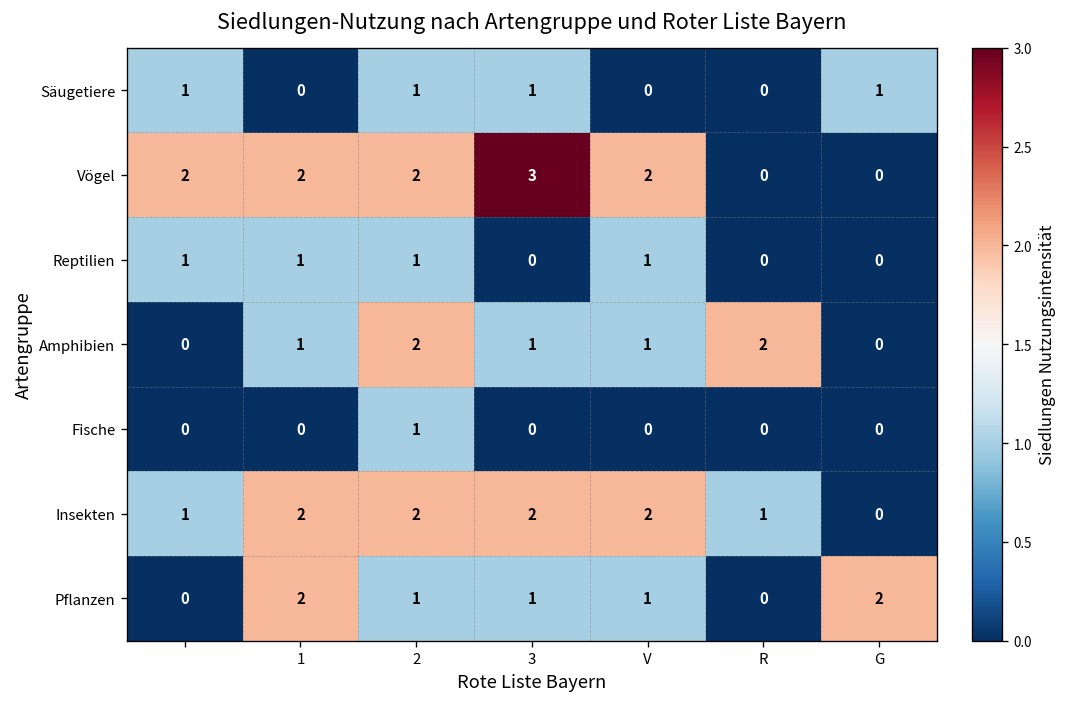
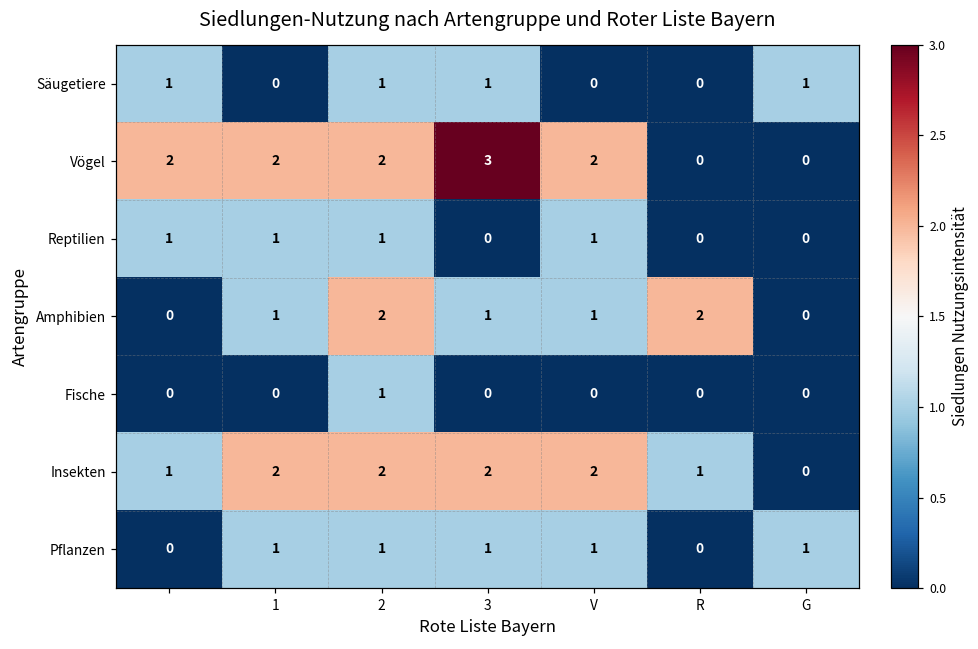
Pflanzen, 1: 2 -> 1
Pflanzen, G: 2 -> 1
